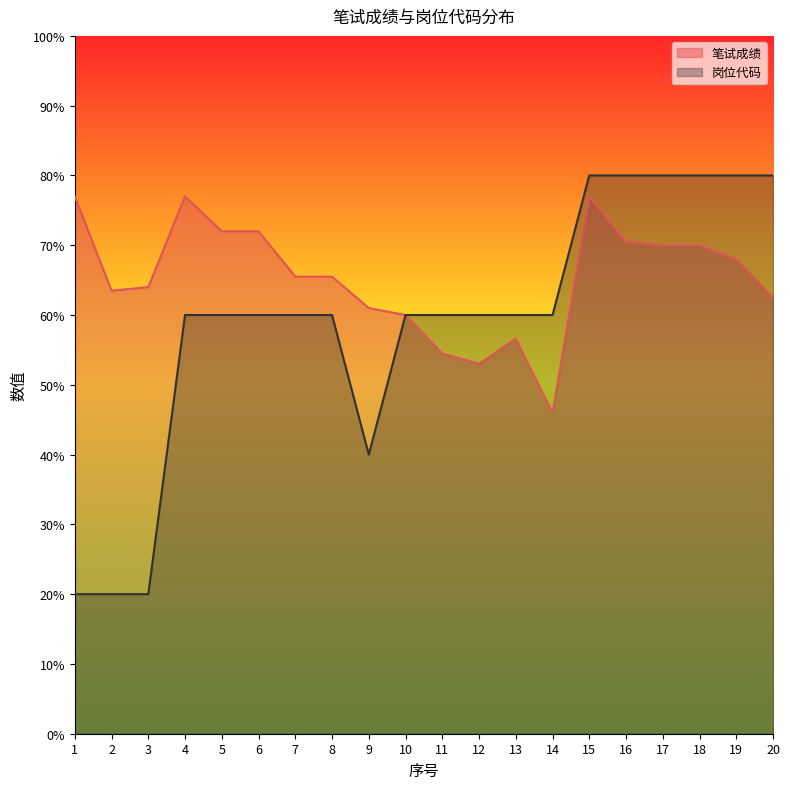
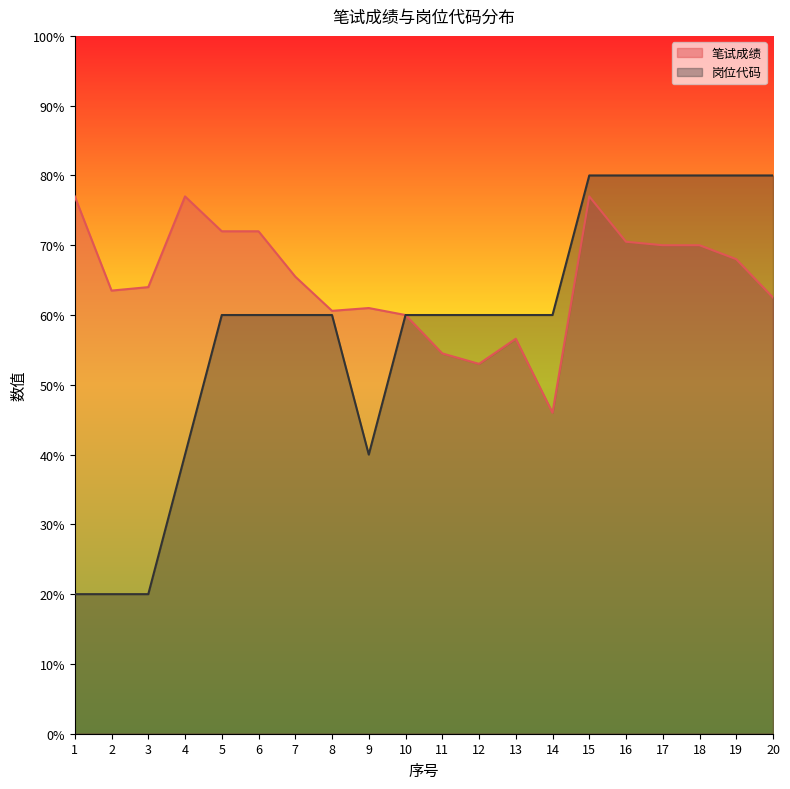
岗位代码, 4: 60% -> 40%
笔试成绩, 8: 66% -> 61%
